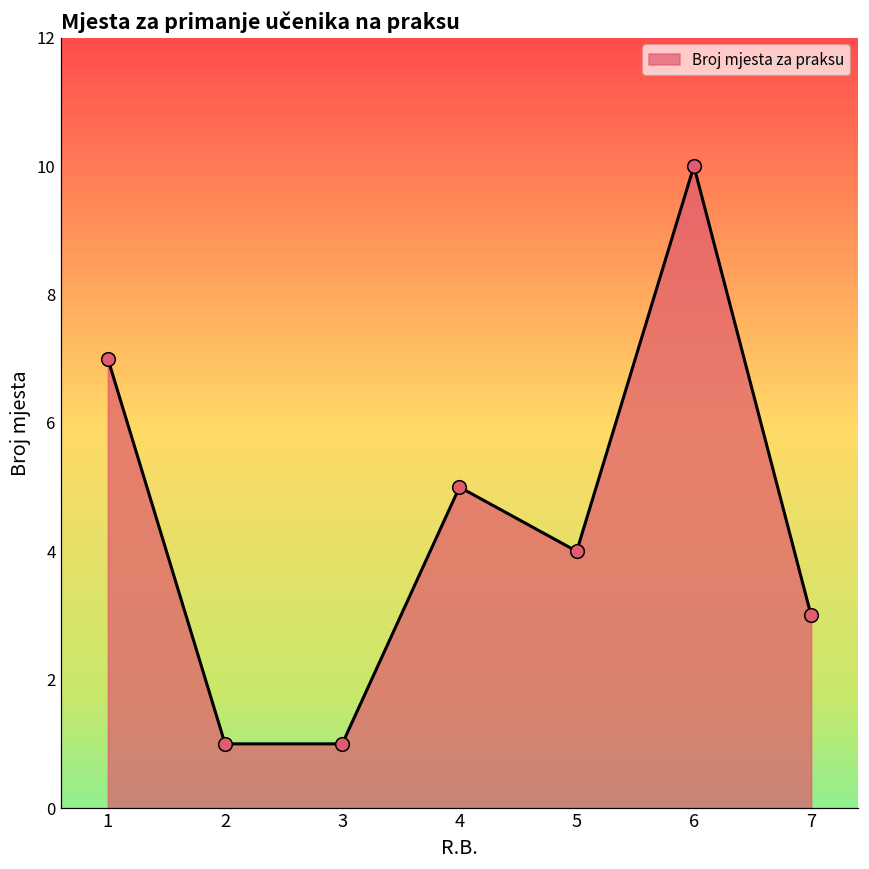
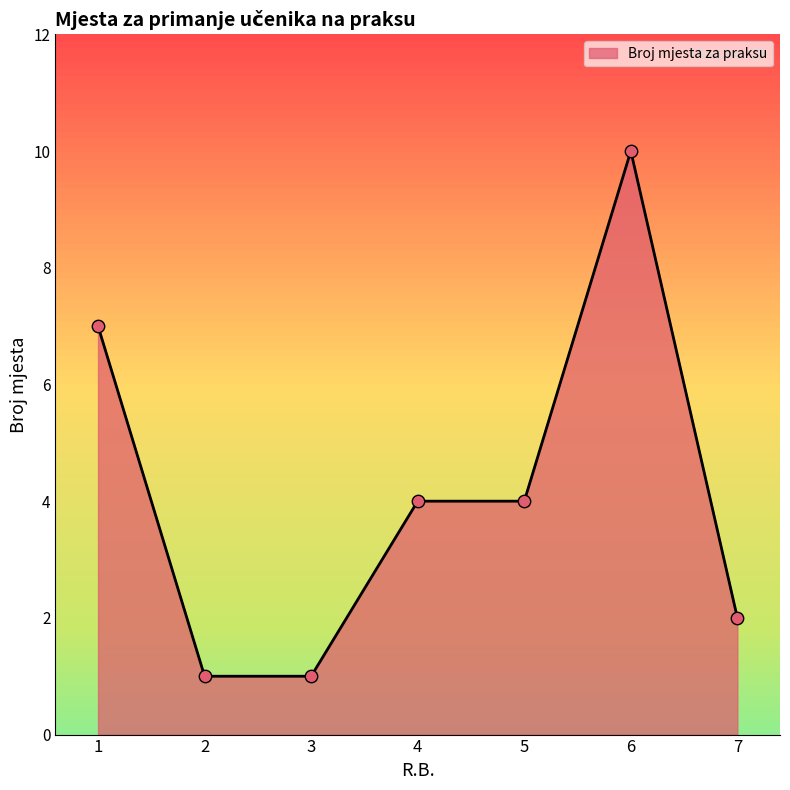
4: 5 -> 4
7: 3 -> 2
